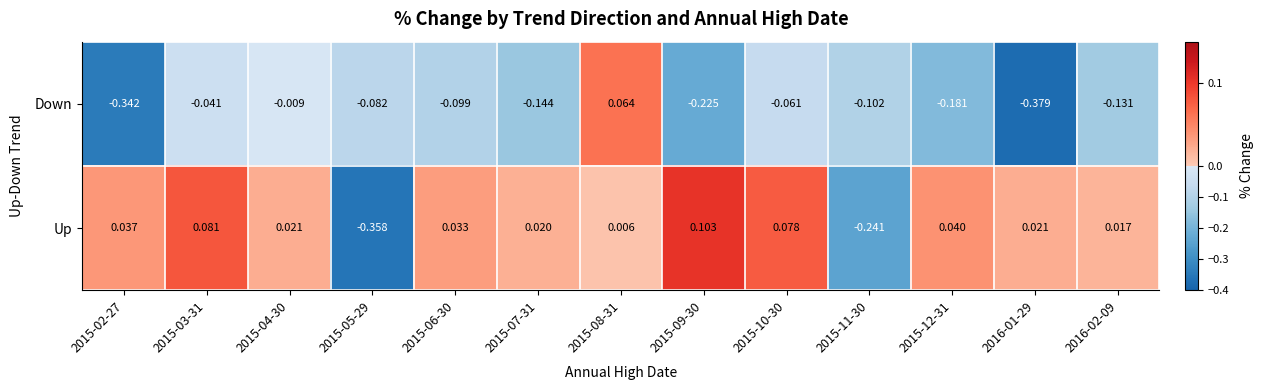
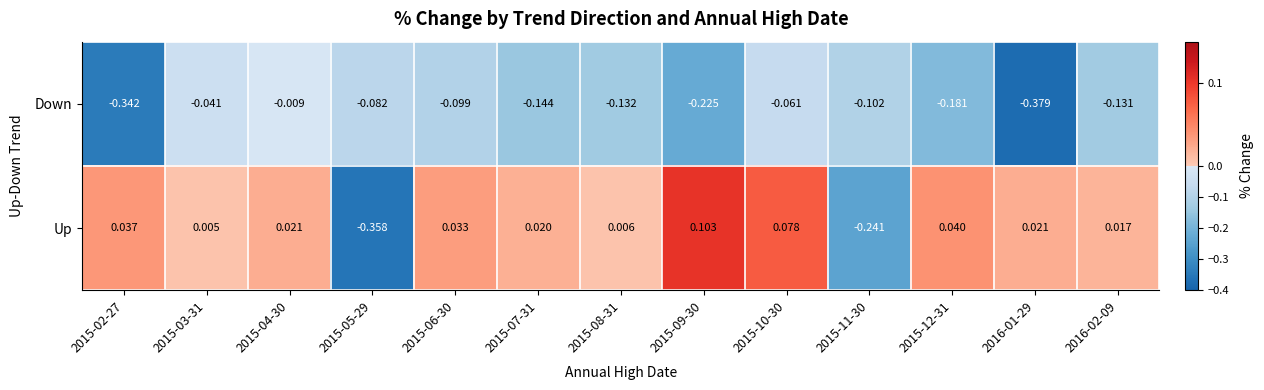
Down, 2015-08-31: 0.064 -> -0.132
Up, 2015-03-31: 0.081 -> 0.005
